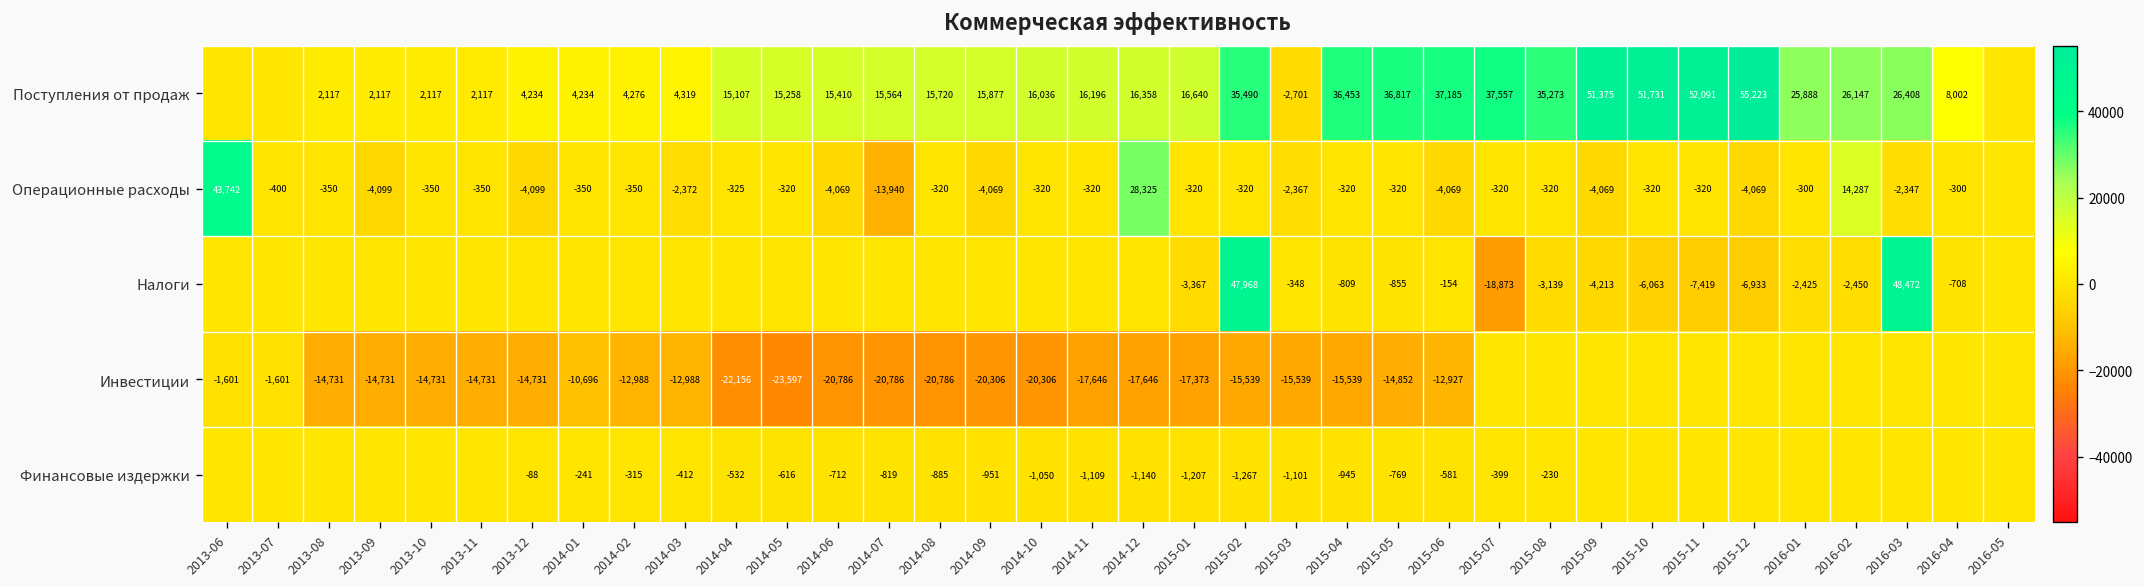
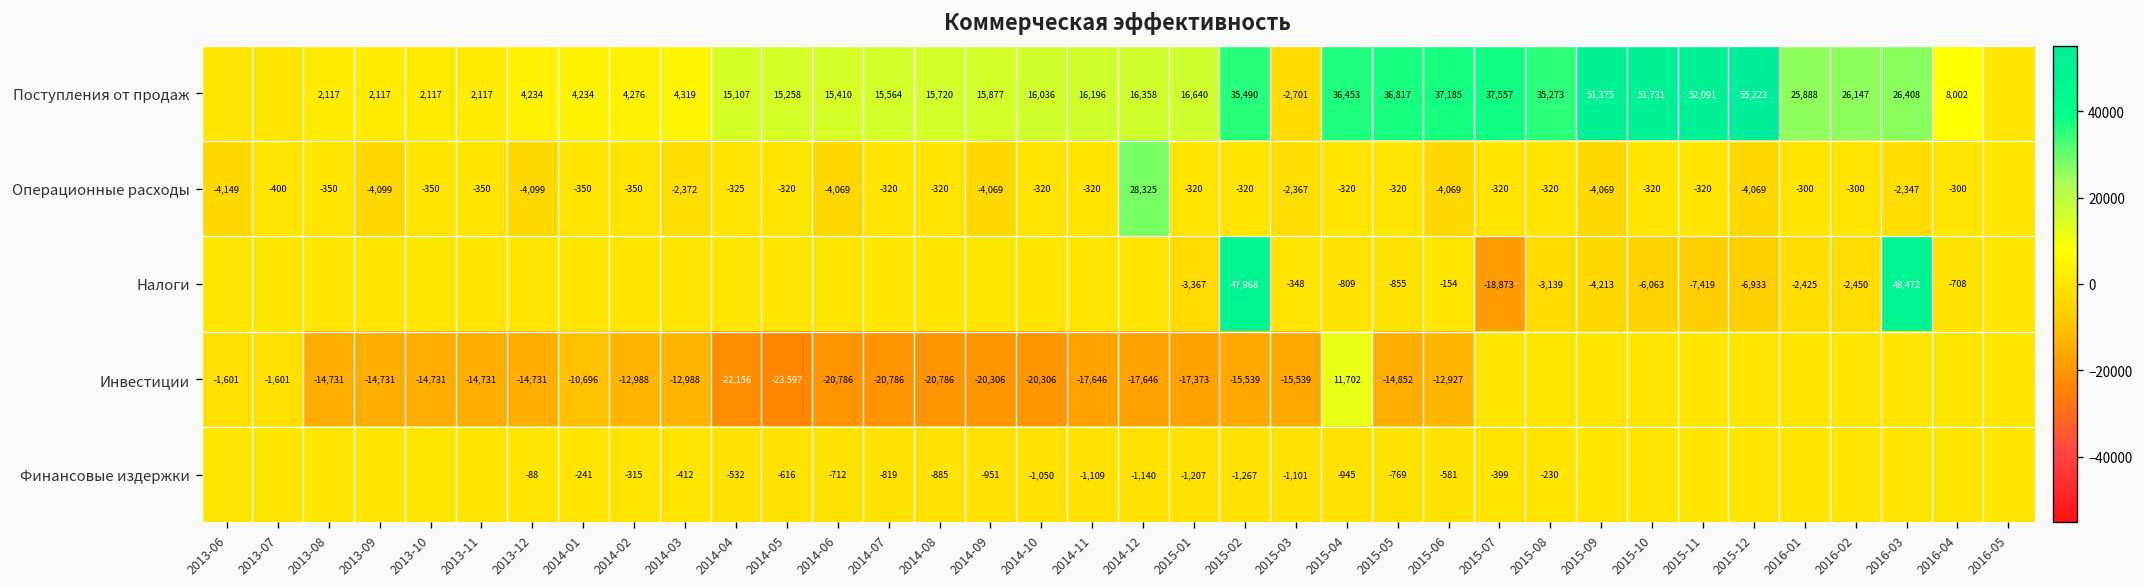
Операционные расходы, 2013-06: 43,742 -> -4,149
Операционные расходы, 2014-07: -13,940 -> -320
Операционные расходы, 2016-02: 14,287 -> -300
Инвестиции, 2015-04: -15,539 -> 11,702
